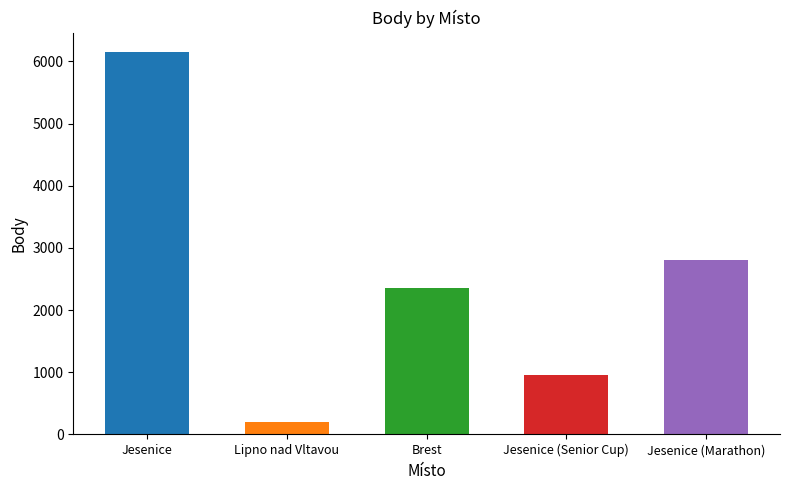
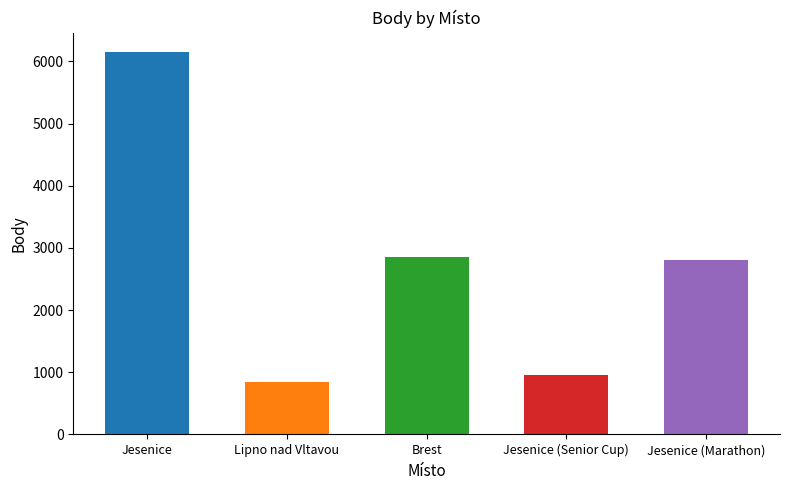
Lipno nad Vltavou: 200 -> 900
Brest: 2400 -> 2800
